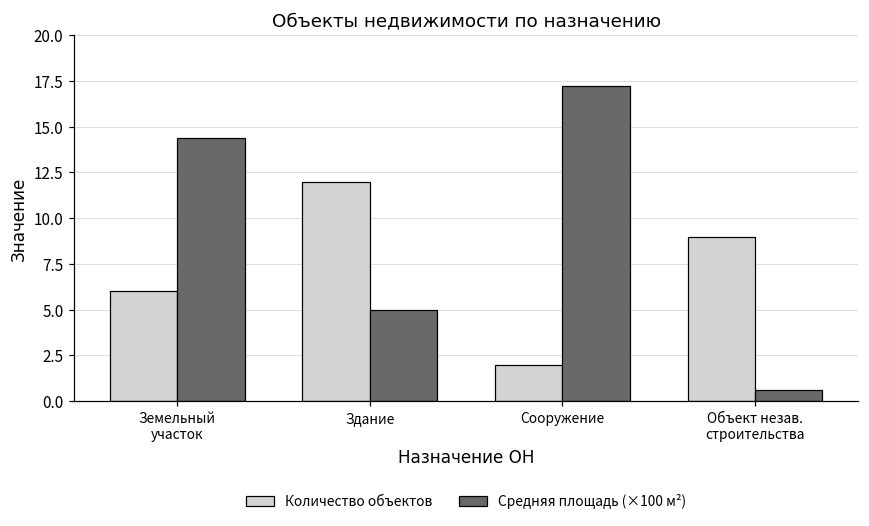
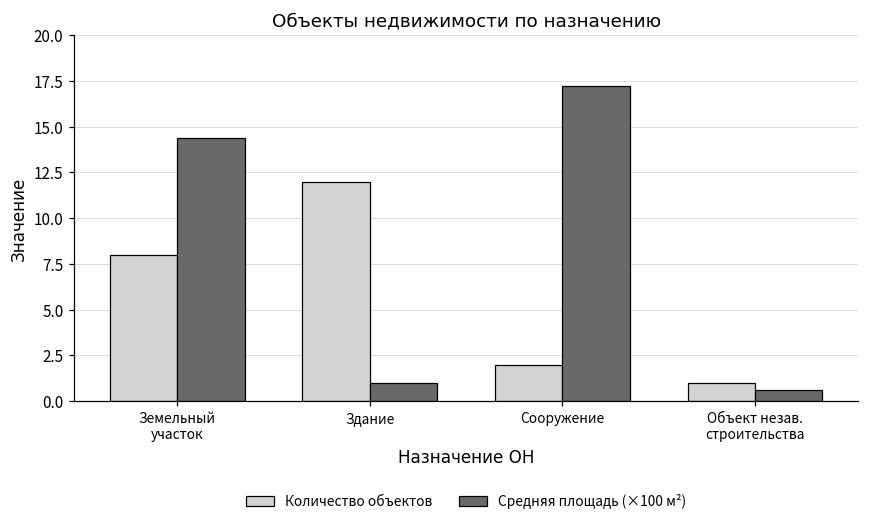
Количество объектов, Земельный участок: 6 -> 8
Средняя площадь (×100 м²), Здание: 5.0 -> 1.0
Количество объектов, Объект незав. строительства: 9 -> 1
